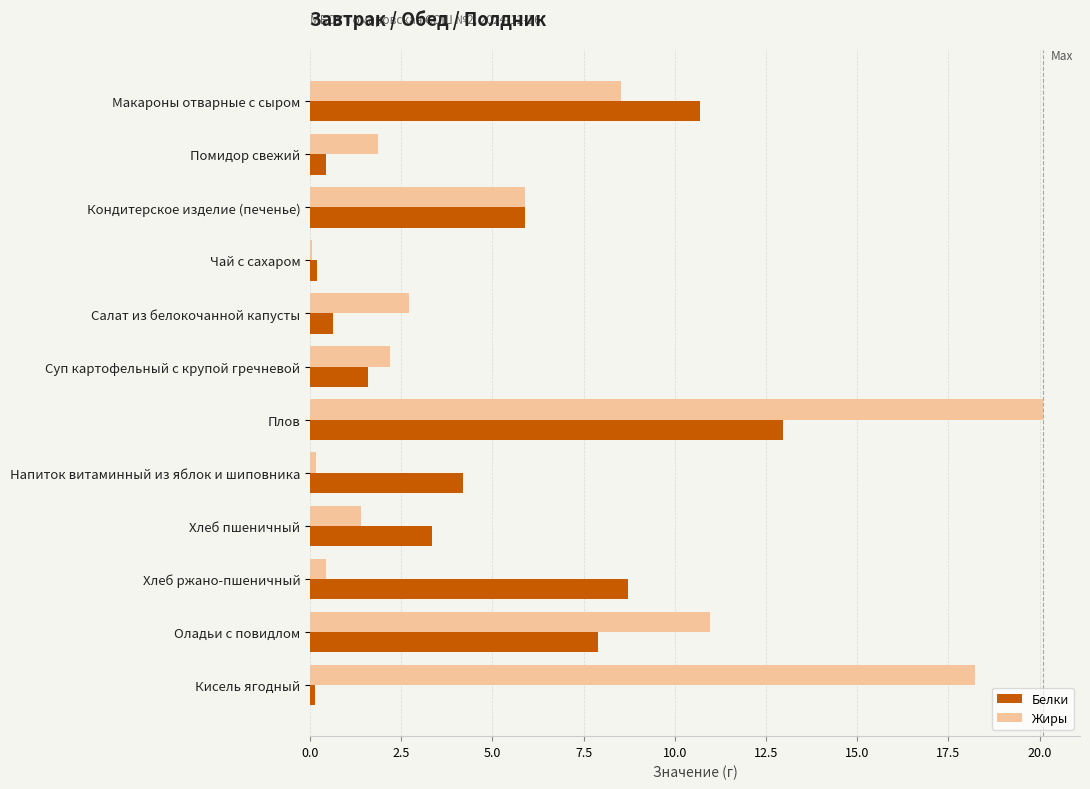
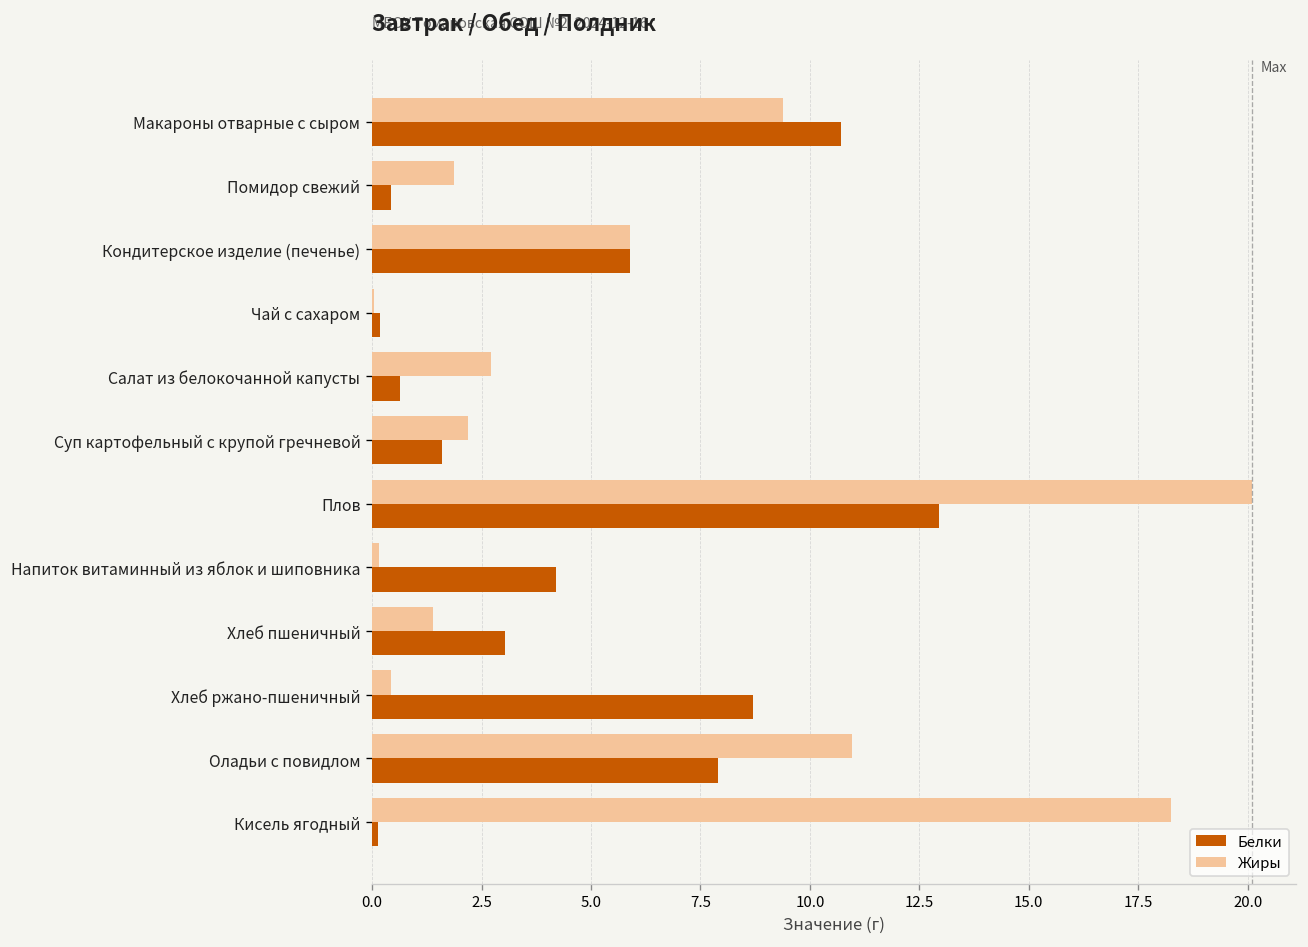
Жиры, Макароны отварные с сыром: 8.5 -> 9.4
Белки, Хлеб пшеничный: 3.3 -> 3.0
